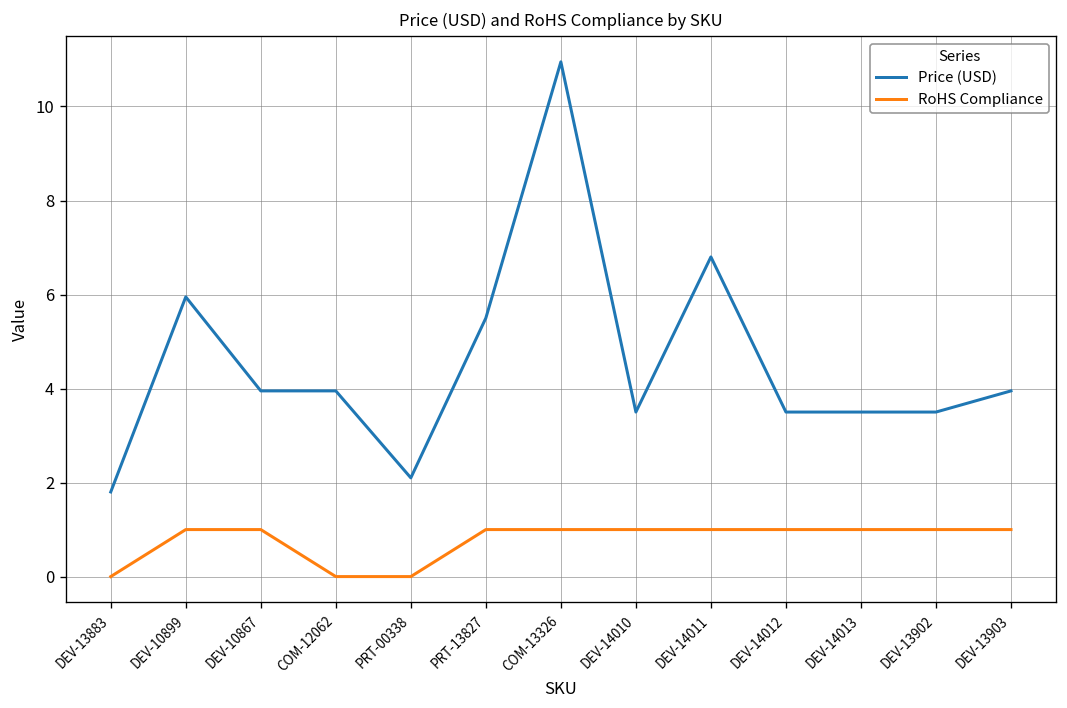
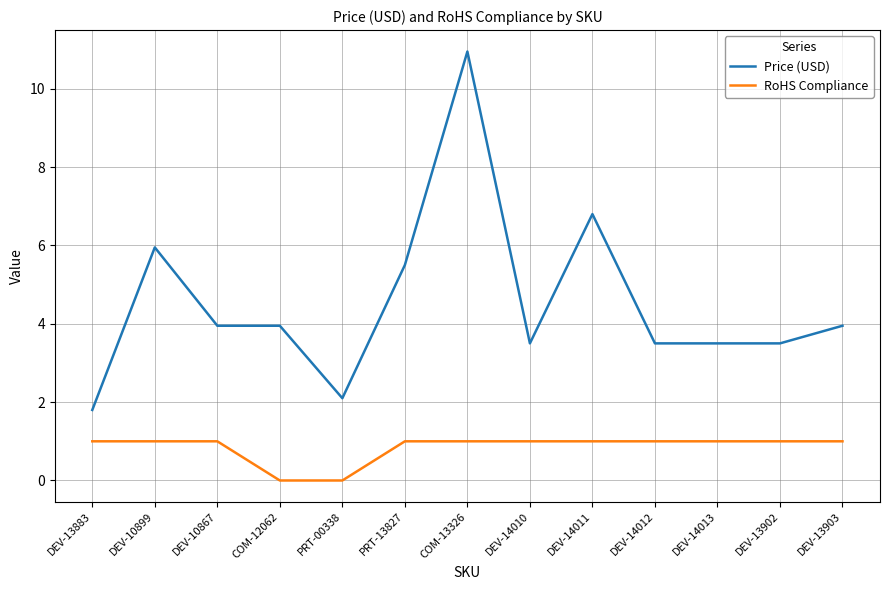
RoHS Compliance, DEV-13883: 0 -> 1
